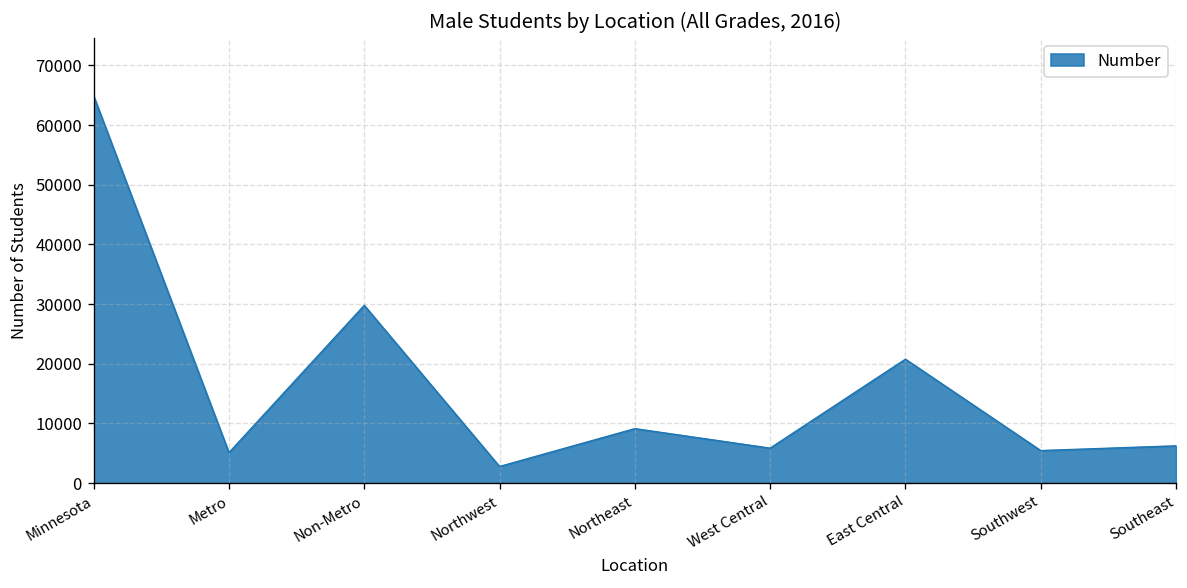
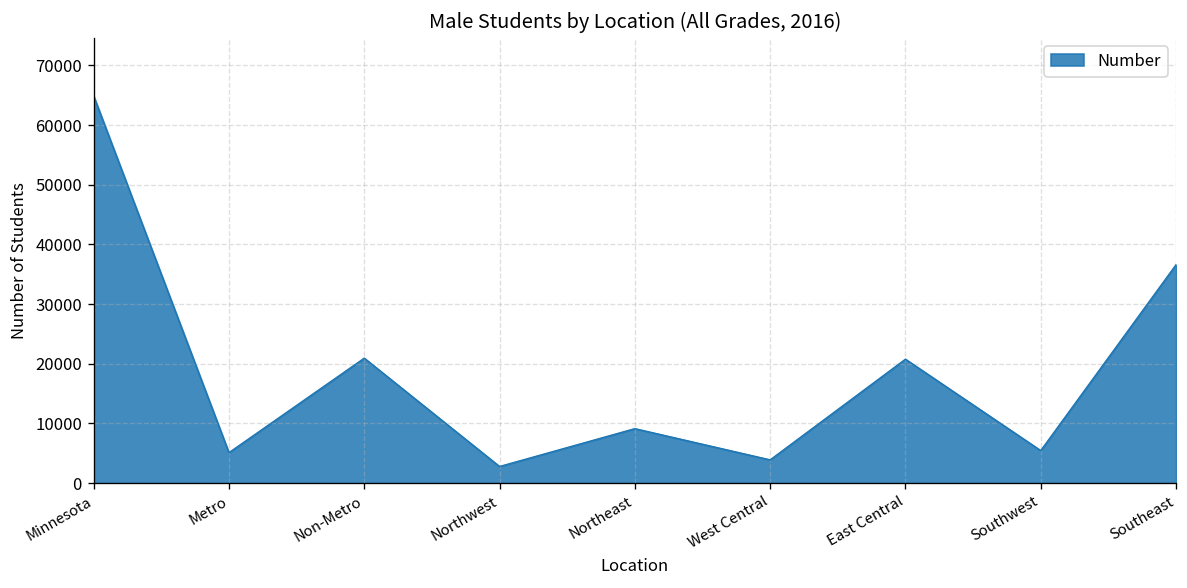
Non-Metro: 30000 -> 21000
West Central: 6000 -> 4000
Southeast: 6000 -> 37000
